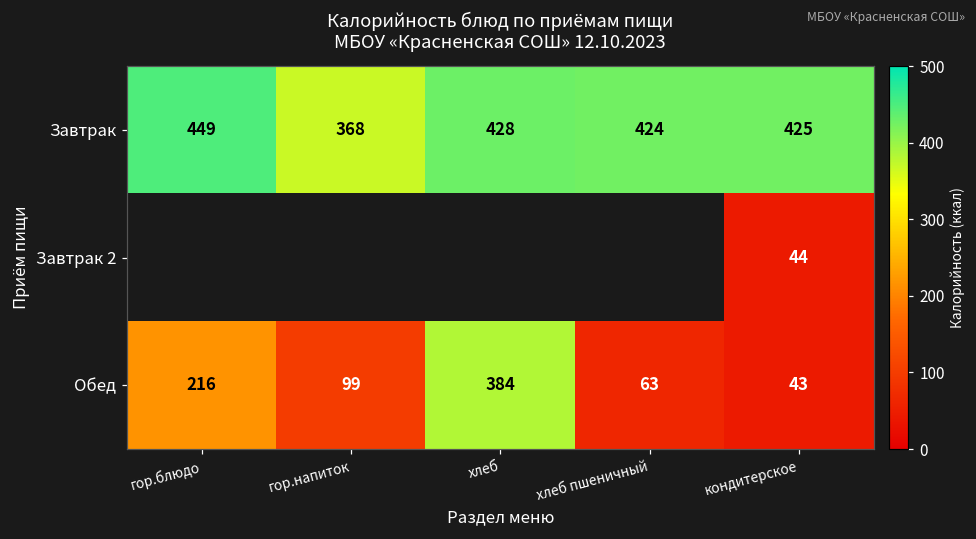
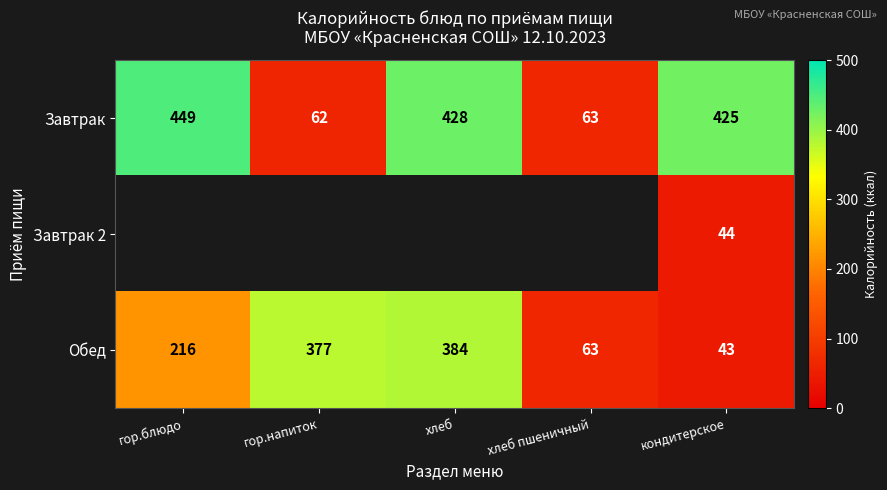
Завтрак, гор.напиток: 368 -> 62
Завтрак, хлеб пшеничный: 424 -> 63
Обед, гор.напиток: 99 -> 377
